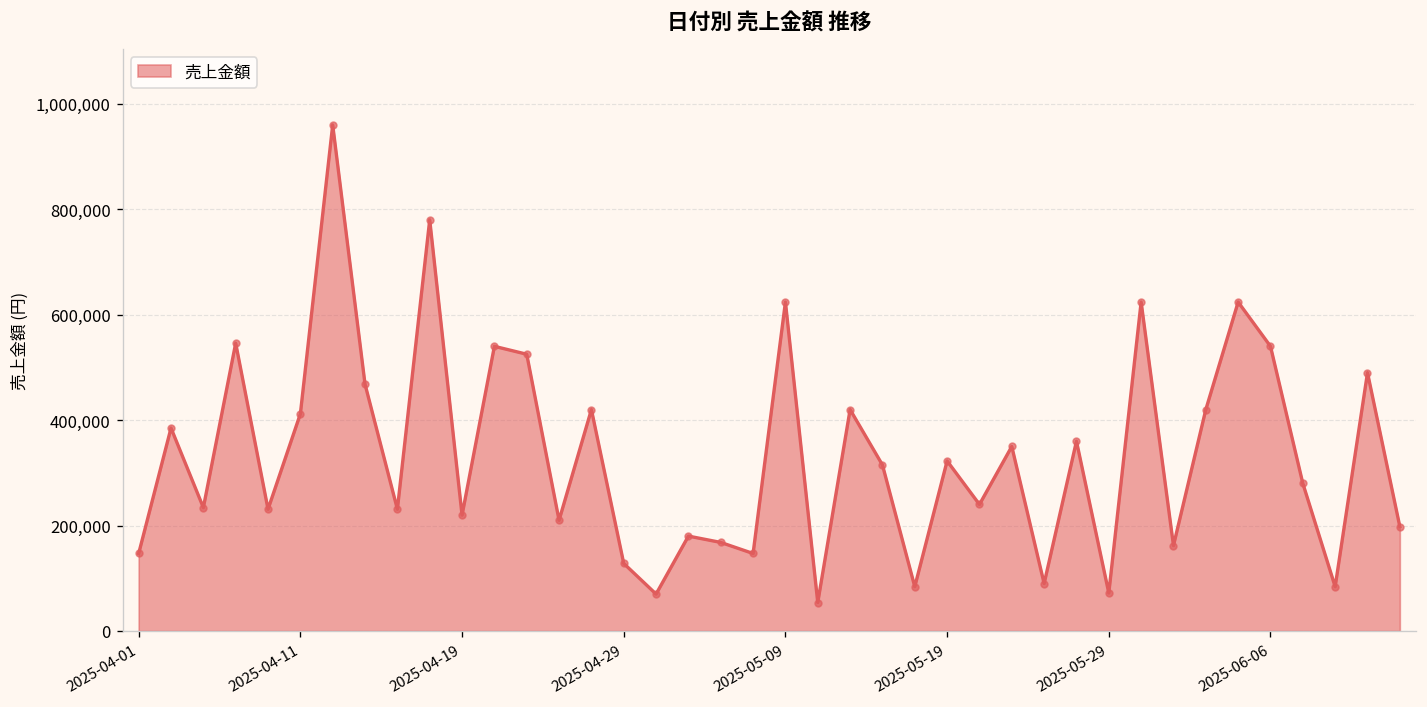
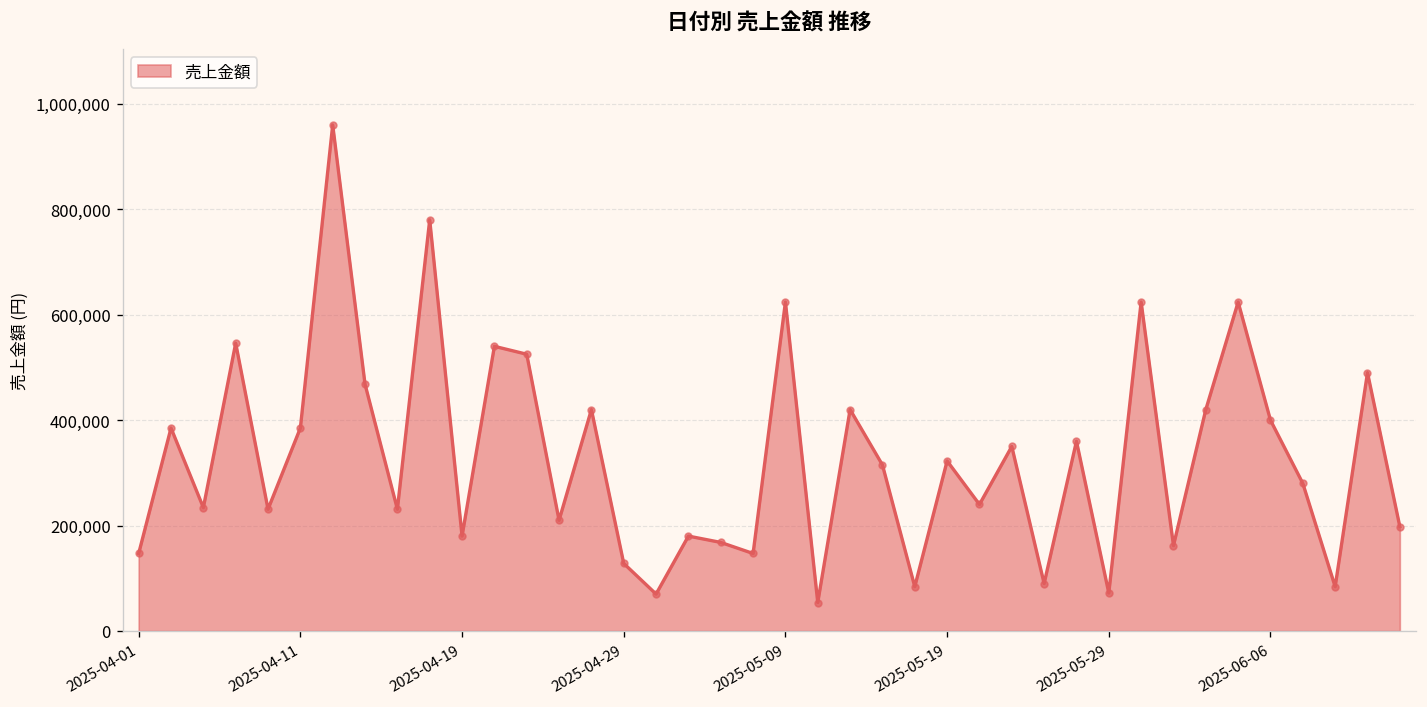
2025-04-11: 410,000 -> 390,000
2025-04-19: 220,000 -> 180,000
2025-06-06: 540,000 -> 400,000
